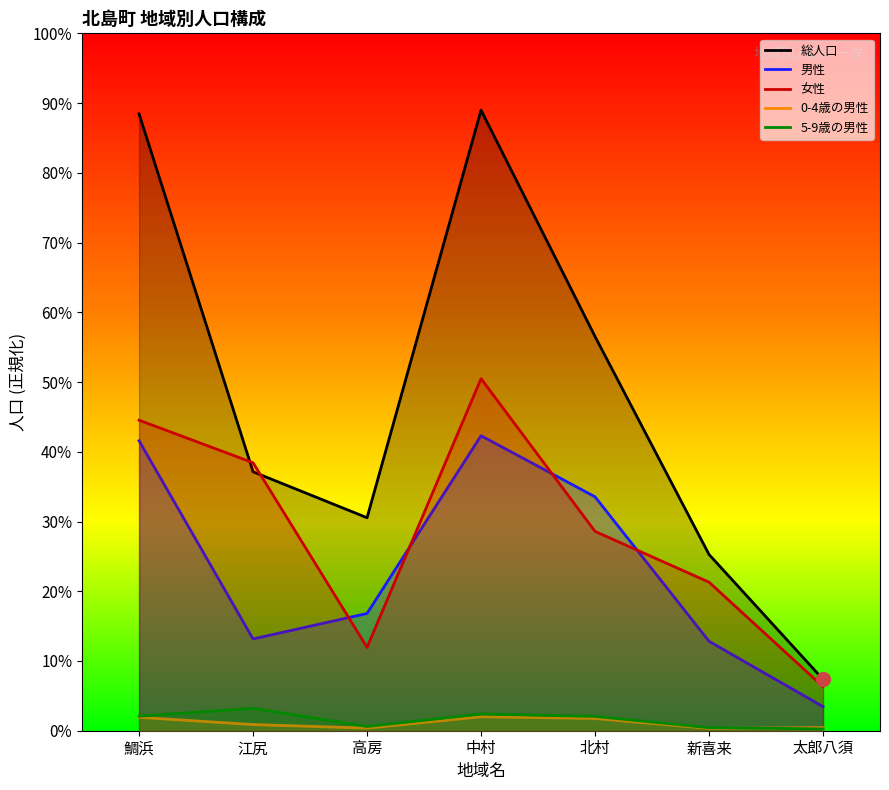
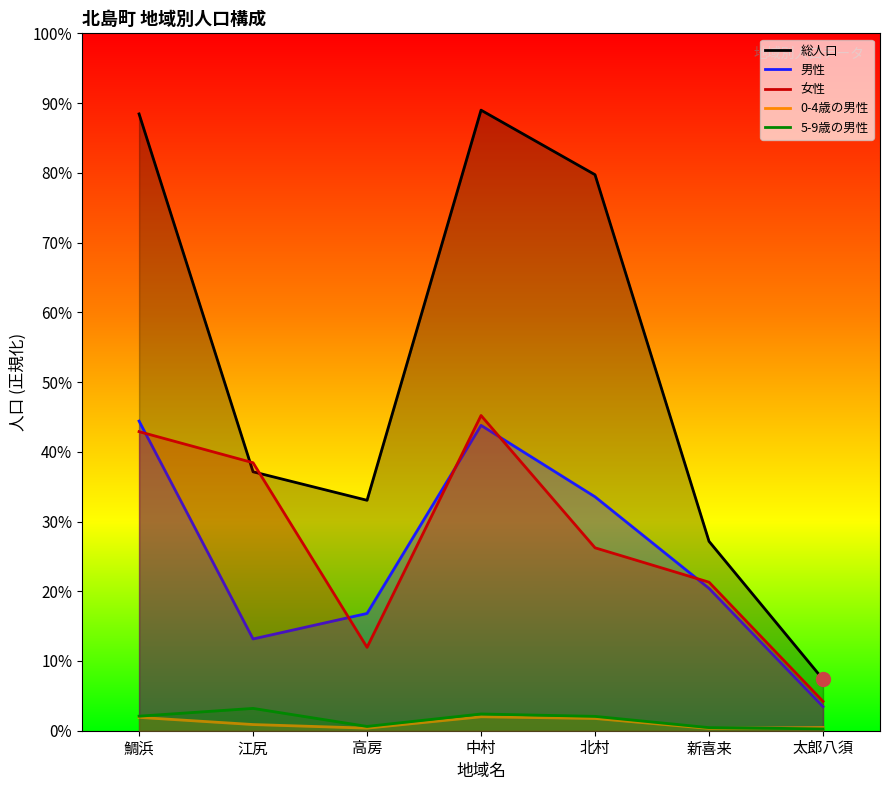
男性, 鯛浜: 42% -> 44%
女性, 鯛浜: 45% -> 43%
総人口, 高房: 31% -> 33%
男性, 中村: 42% -> 44%
女性, 中村: 50% -> 45%
総人口, 北村: 57% -> 80%
女性, 北村: 29% -> 26%
総人口, 新喜来: 25% -> 27%
男性, 新喜来: 13% -> 20%
女性, 太郎八須: 6% -> 4%
